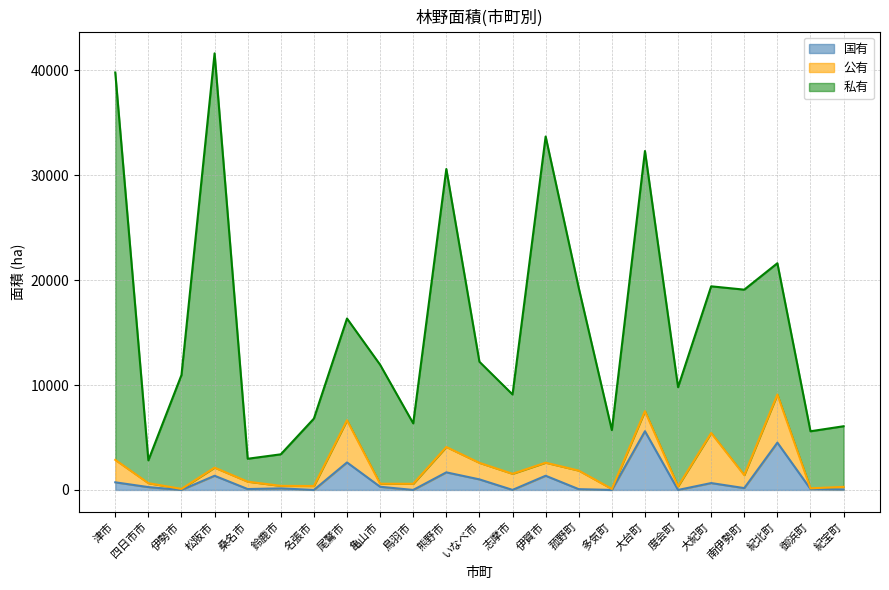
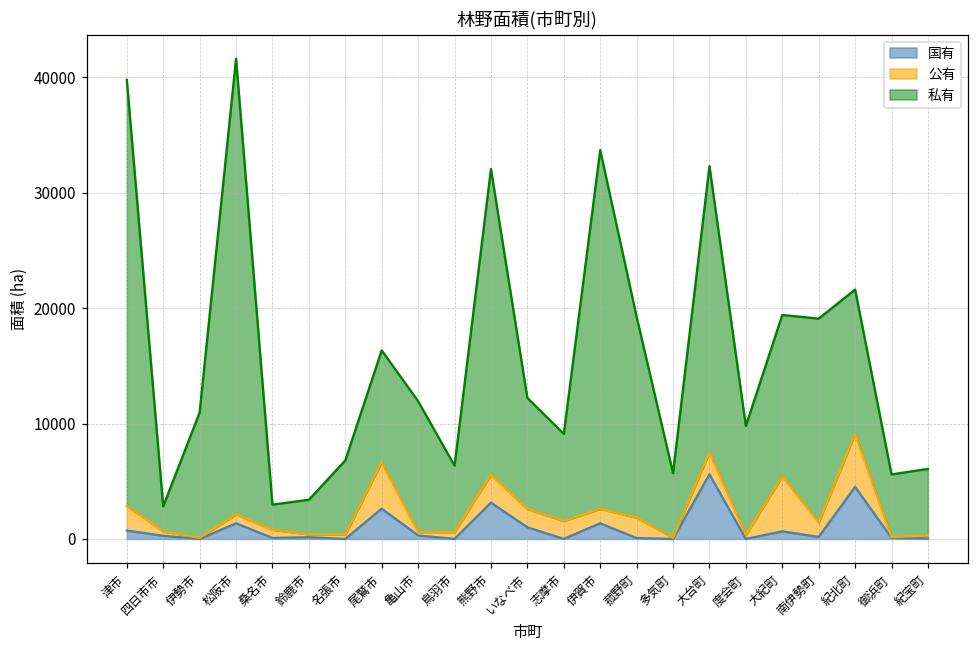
国有, 熊野市: 1700 -> 3100
